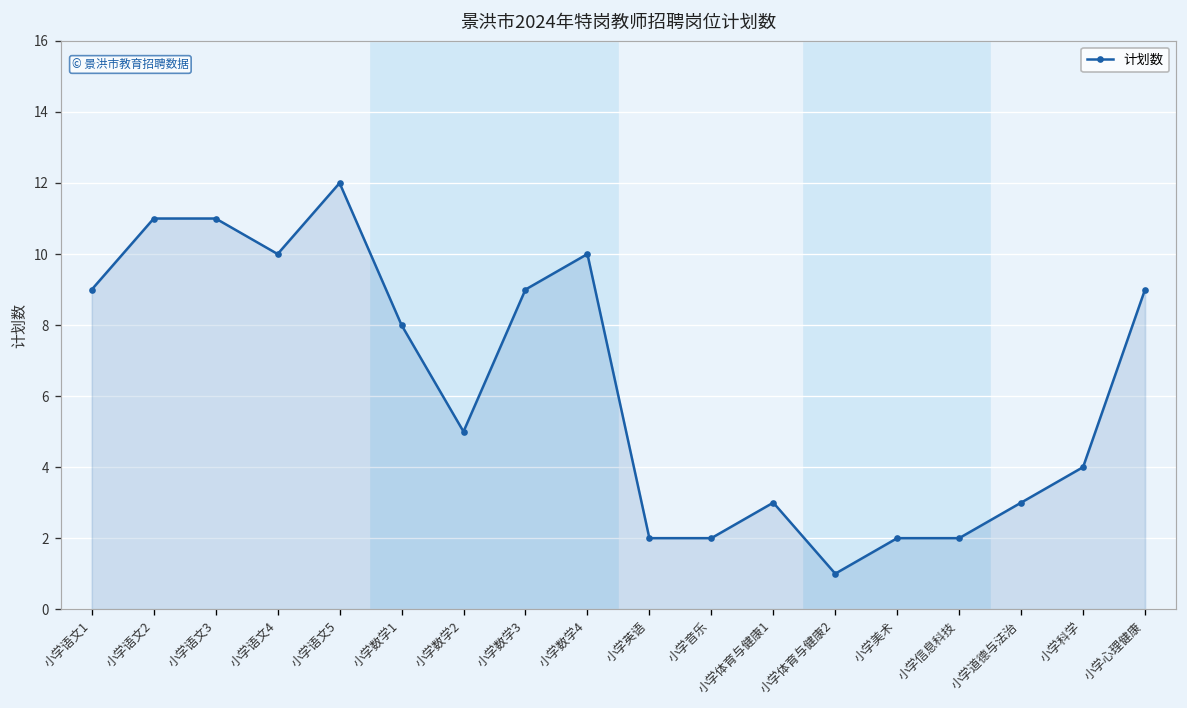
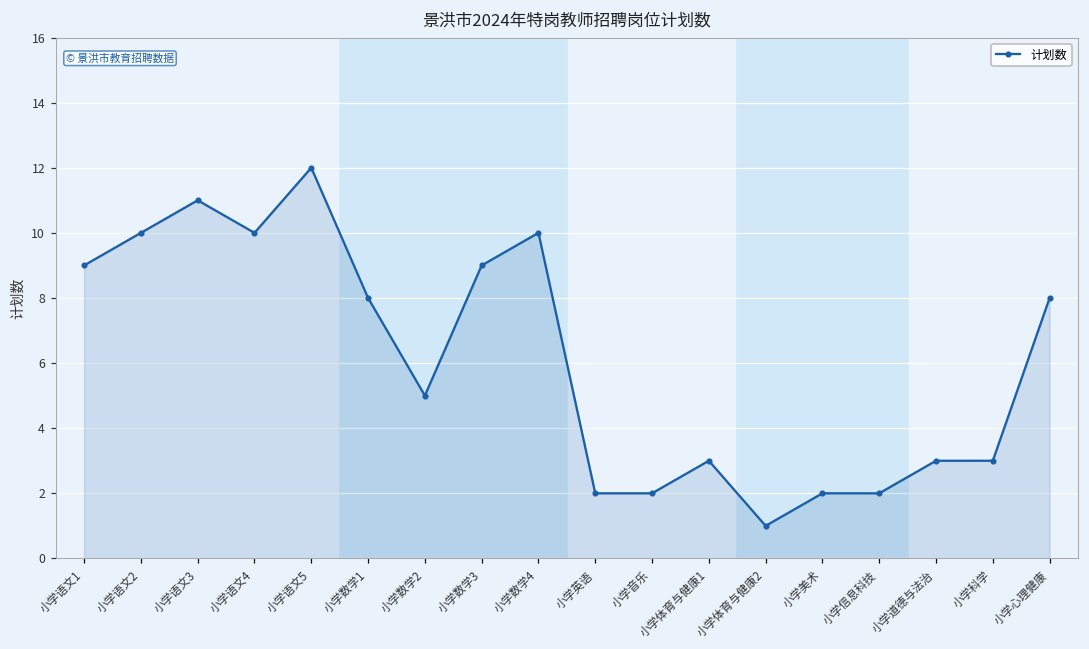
小学语文2: 11 -> 10
小学科学: 4 -> 3
小学心理健康: 9 -> 8
